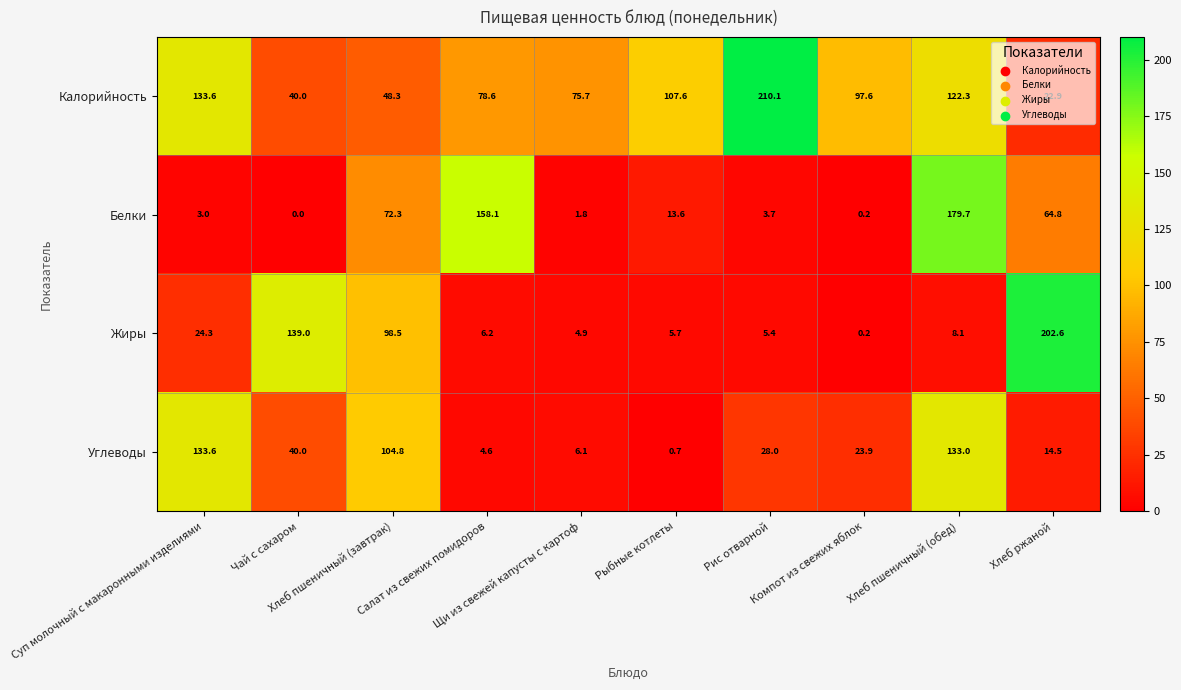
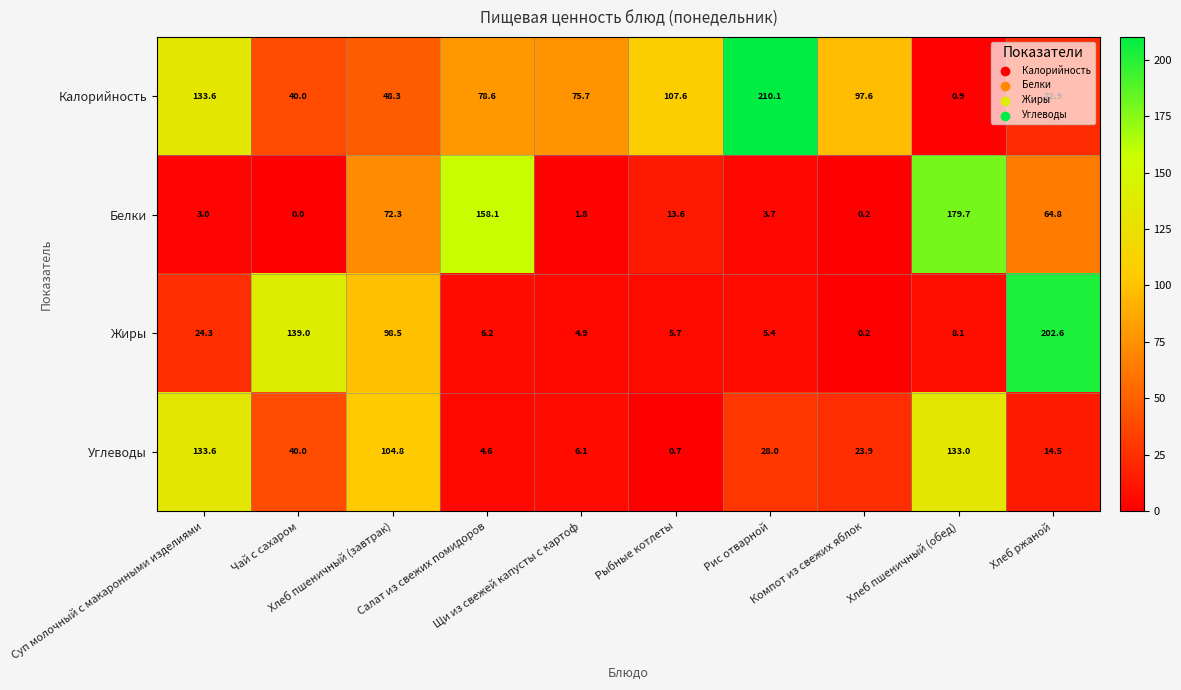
Калорийность, Хлеб пшеничный (обед): 122.3 -> 0.9
